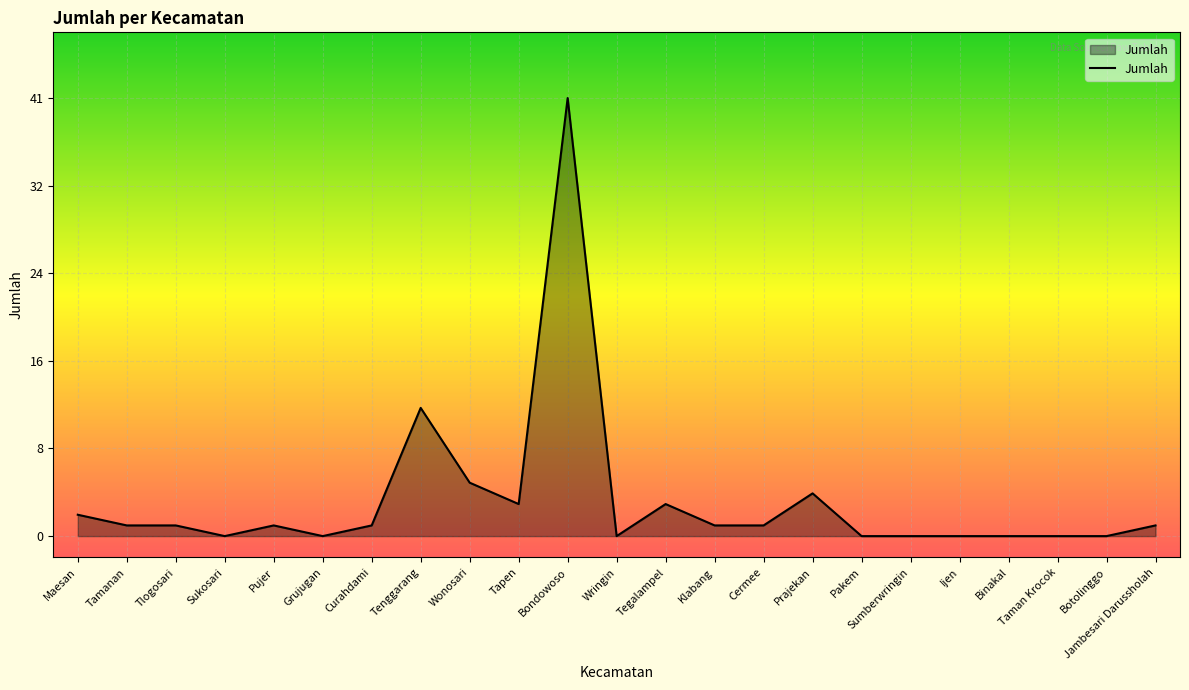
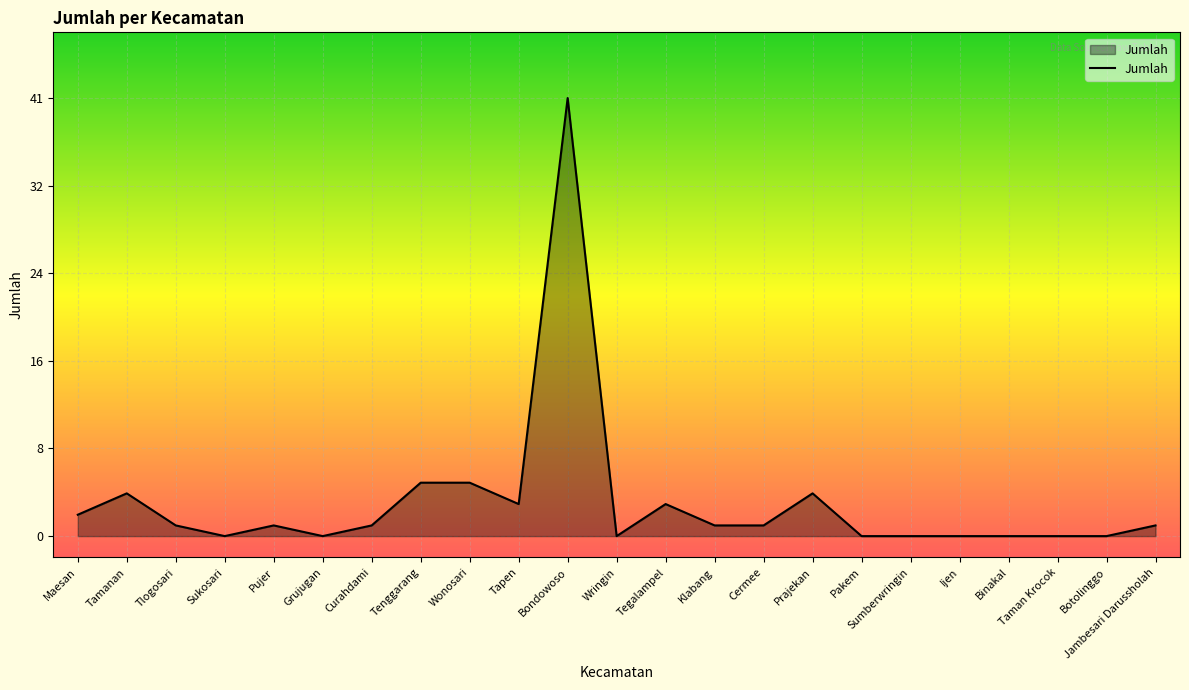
Tamanan: 1 -> 4
Tenggarang: 12 -> 5
